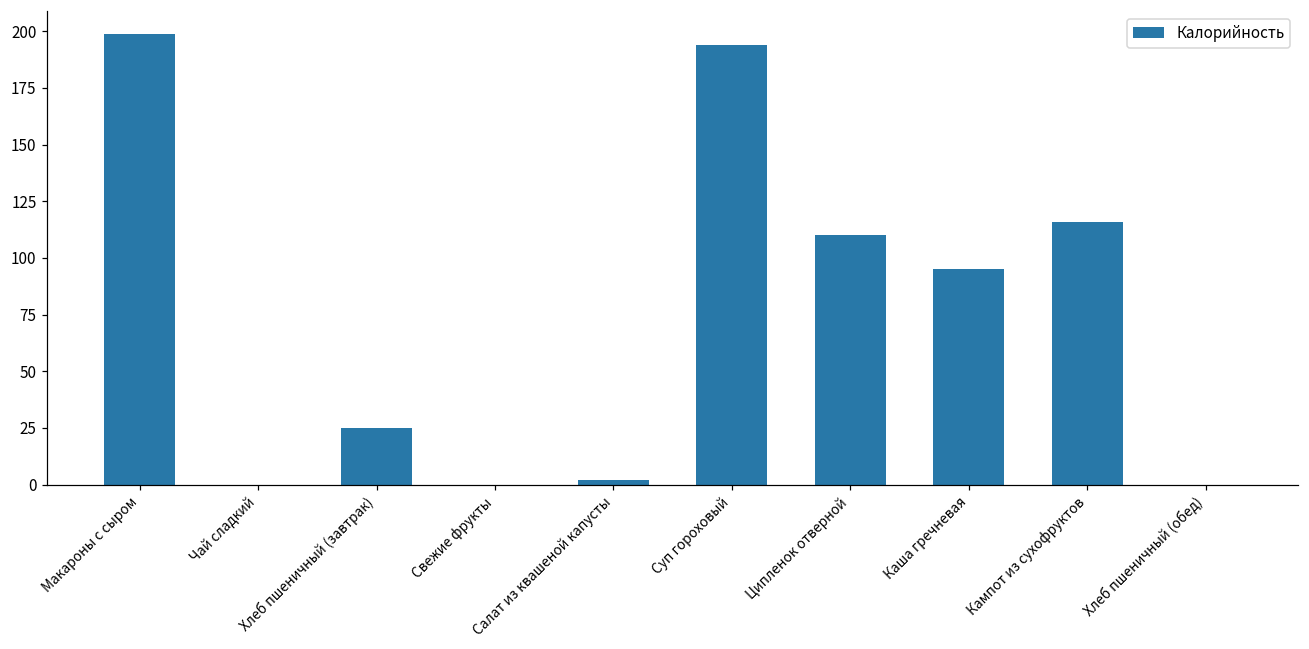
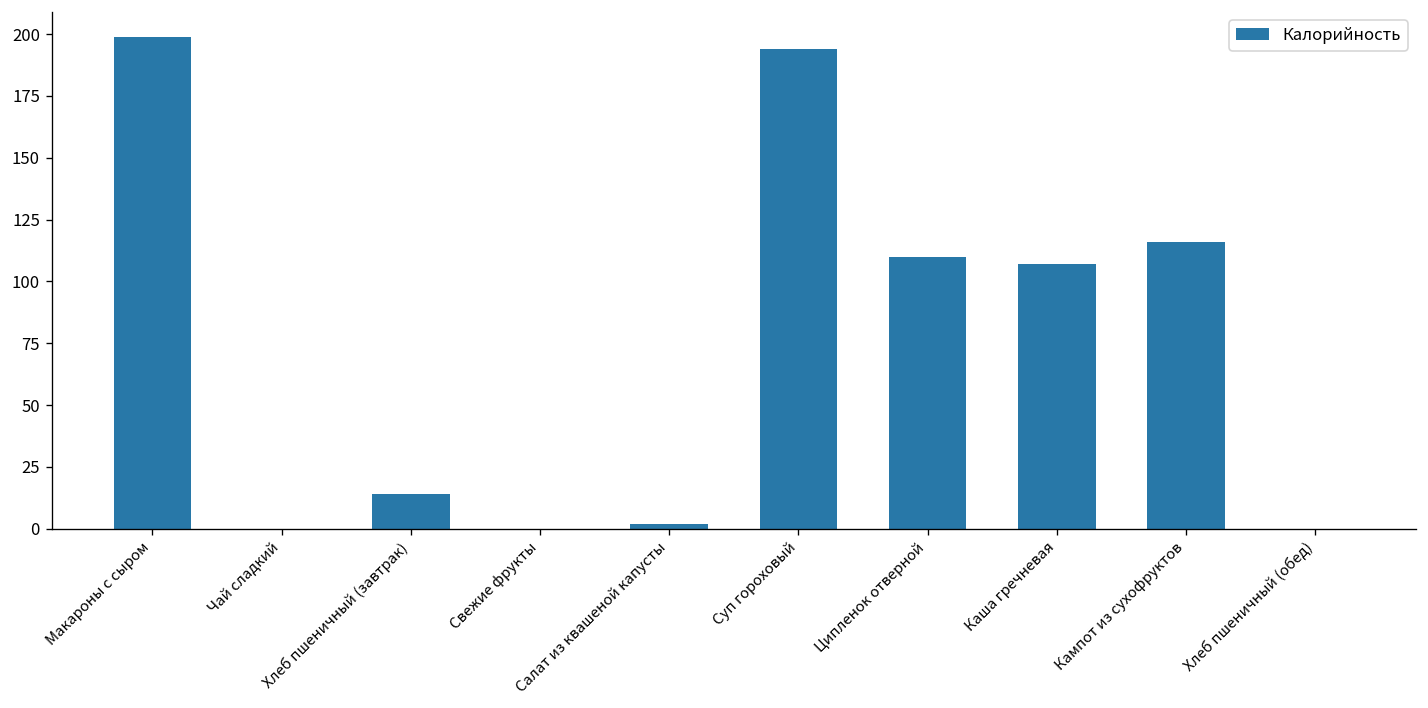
Хлеб пшеничный (завтрак): 25 -> 14
Каша гречневая: 95 -> 107
